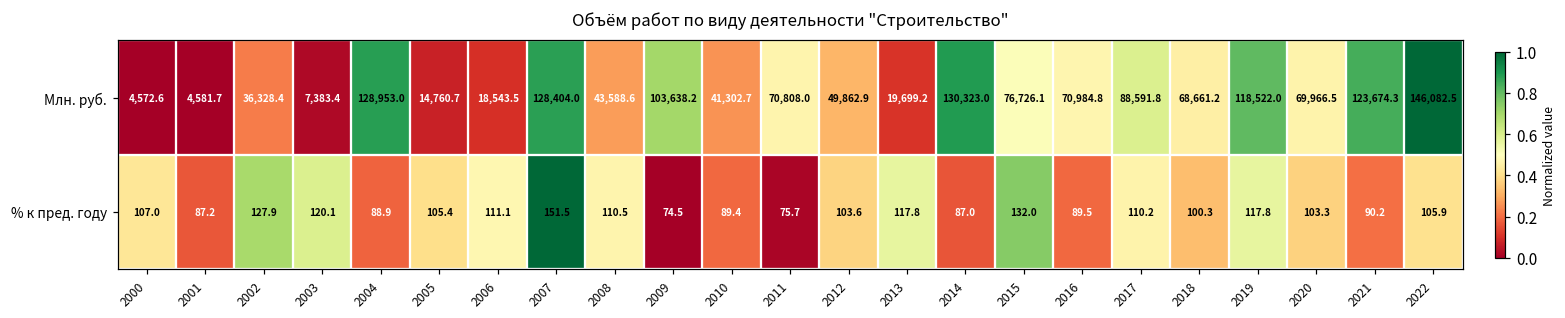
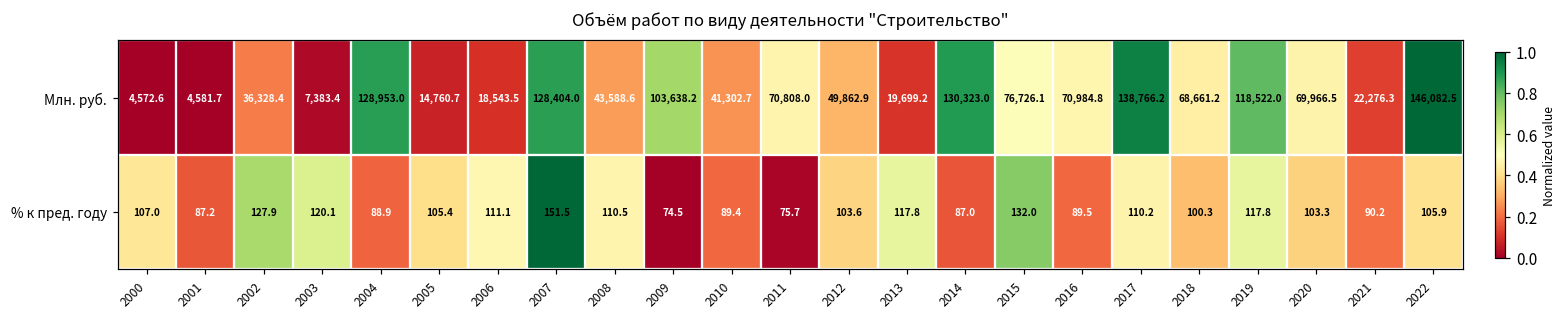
Млн. руб., 2017: 88,591.8 -> 138,766.2
Млн. руб., 2021: 123,674.3 -> 22,276.3
